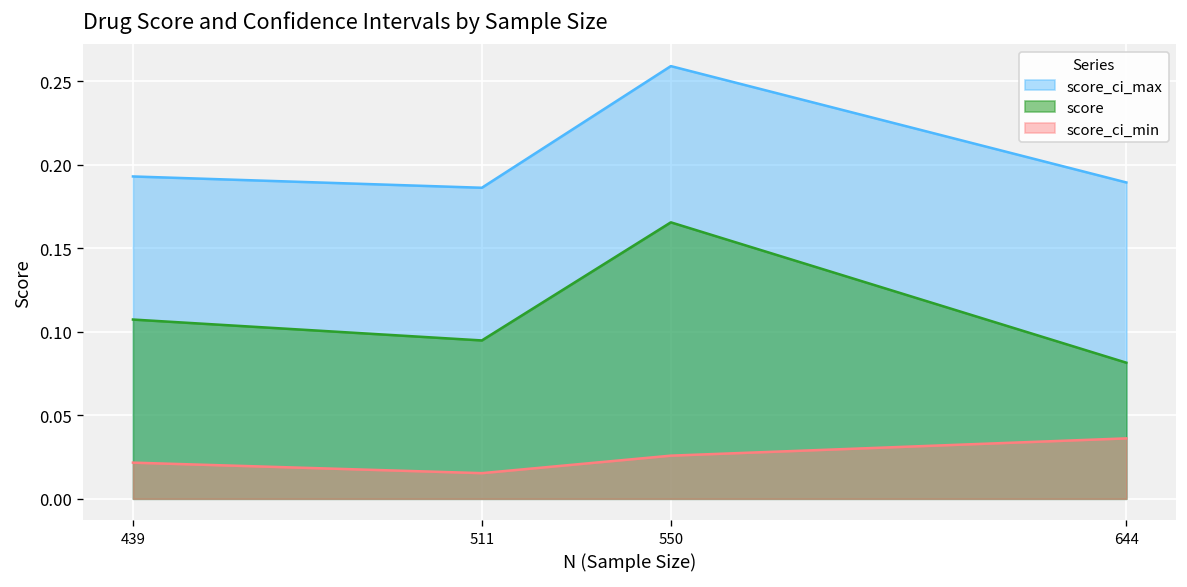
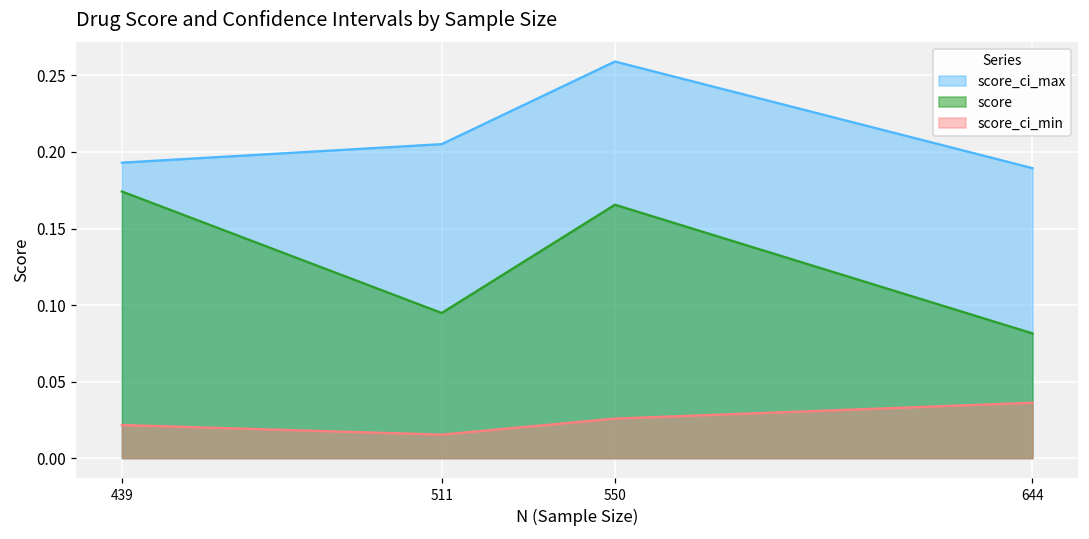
score, 439: 0.107 -> 0.174
score_ci_max, 511: 0.186 -> 0.205
